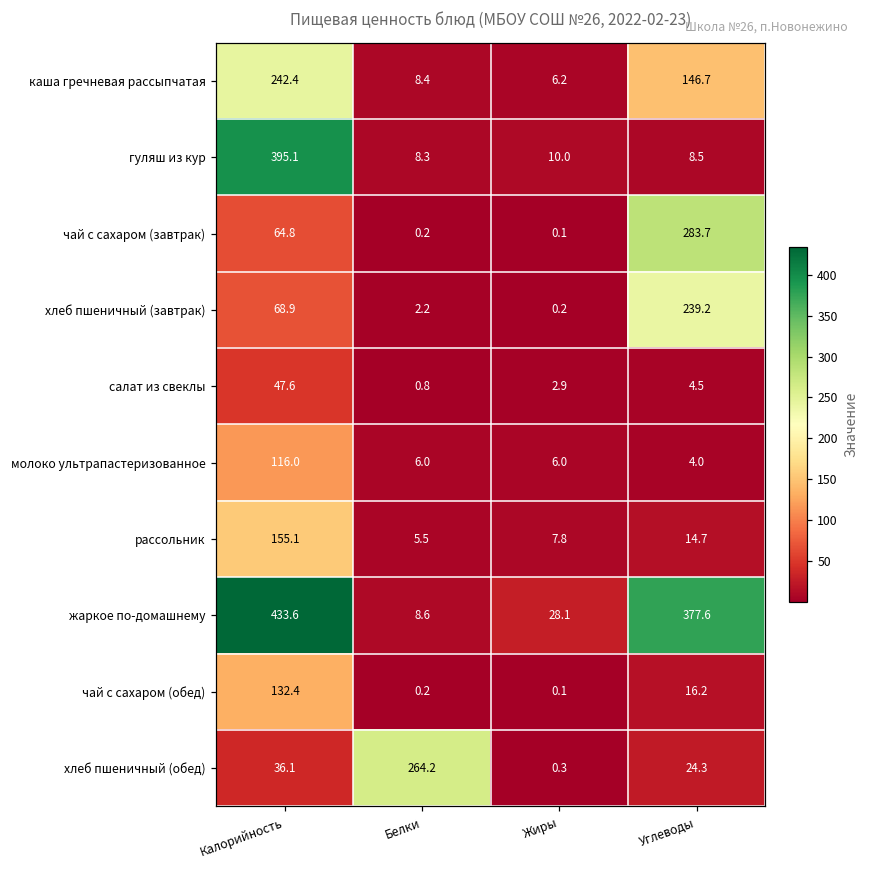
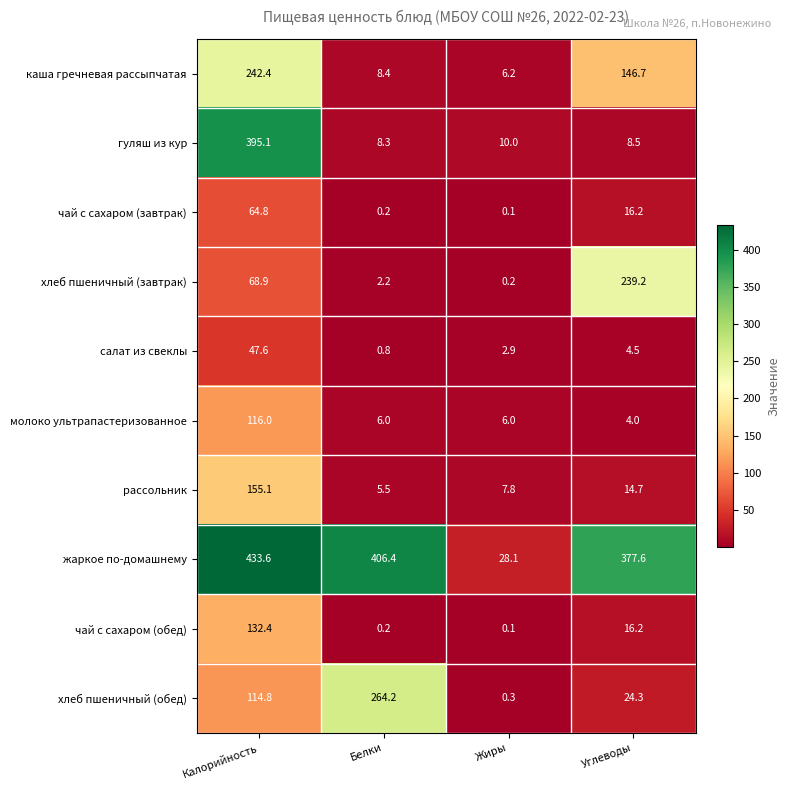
чай с сахаром (завтрак), Углеводы: 283.7 -> 16.2
жаркое по-домашнему, Белки: 8.6 -> 406.4
хлеб пшеничный (обед), Калорийность: 36.1 -> 114.8
